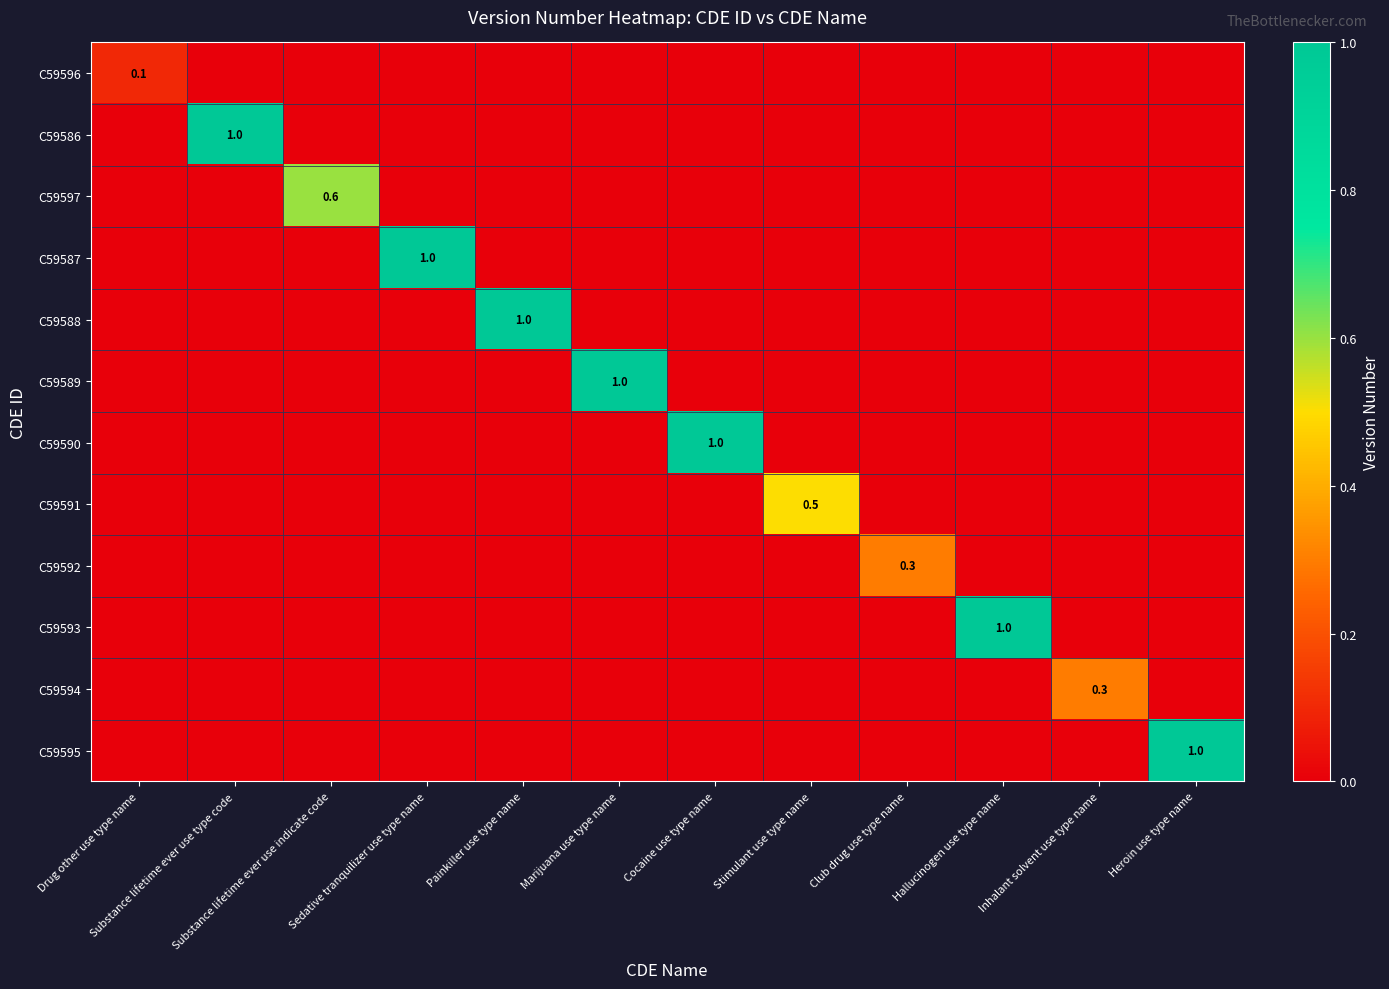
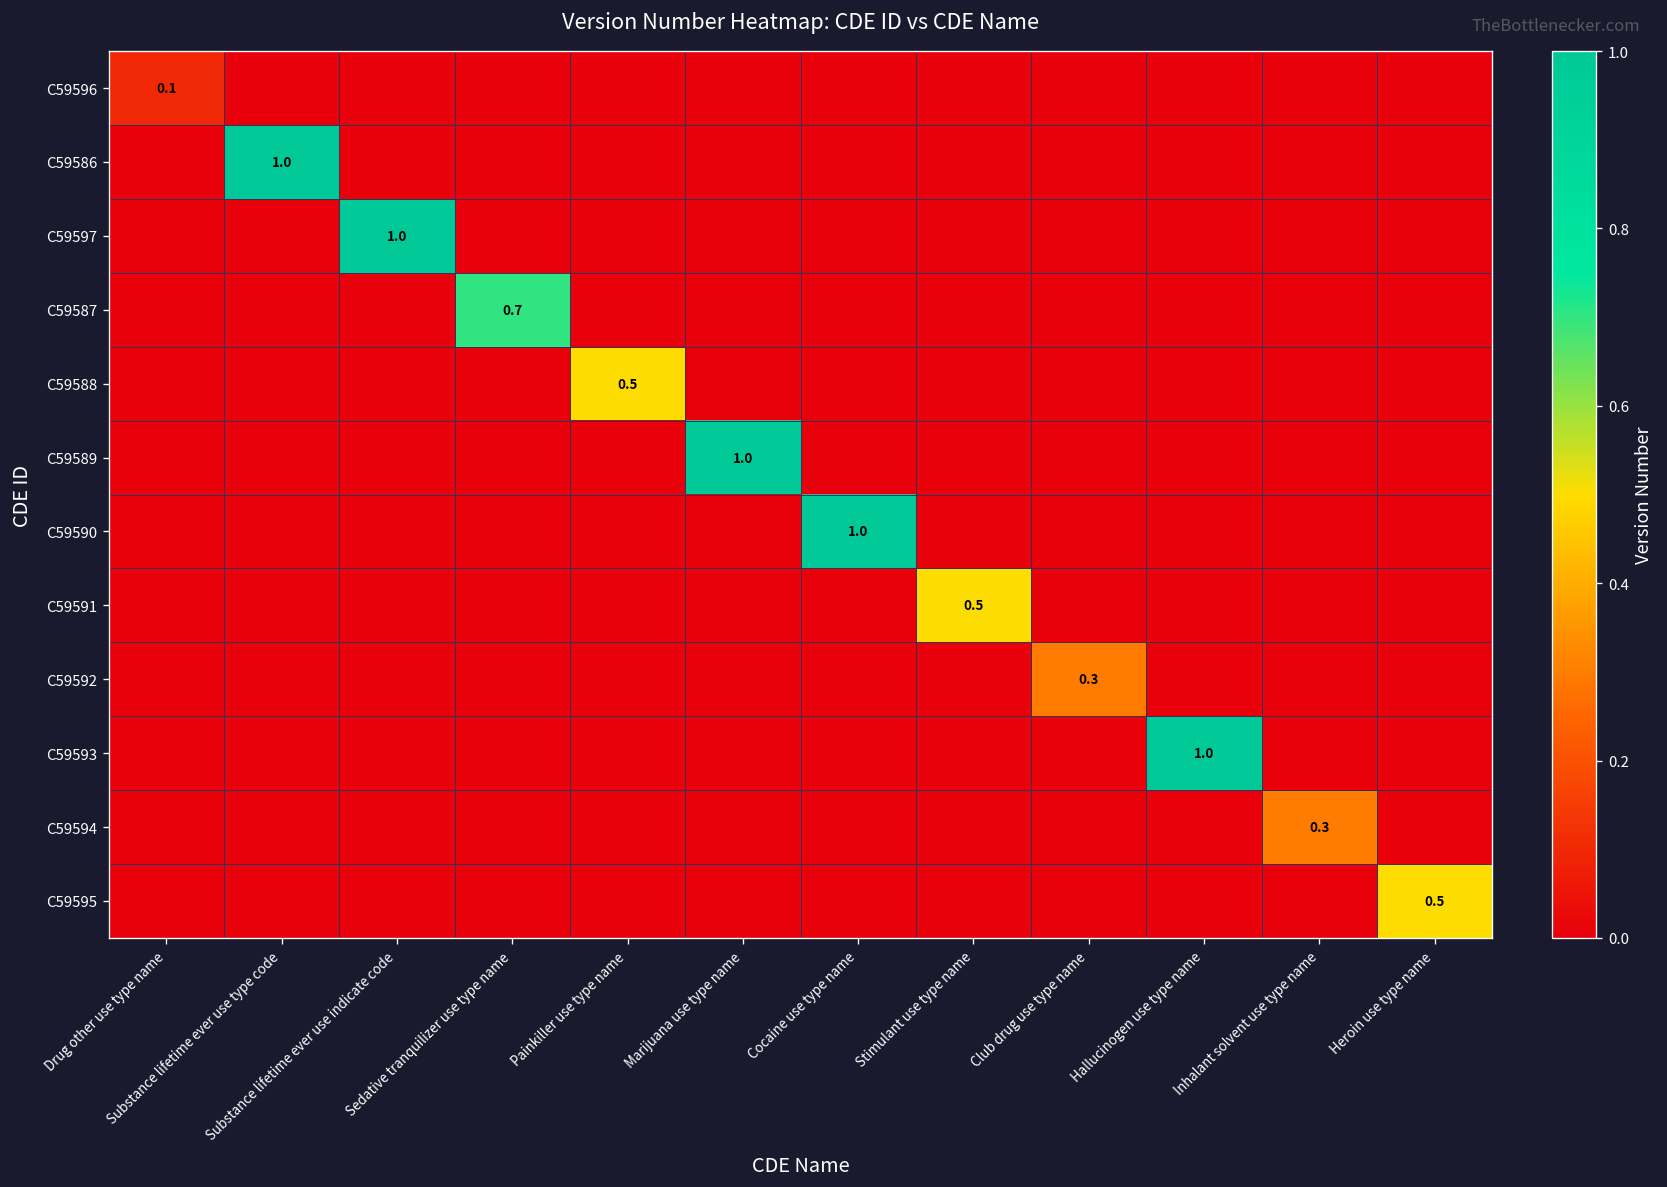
C59597, Substance lifetime ever use indicate code: 0.6 -> 1.0
C59587, Sedative tranquilizer use type name: 1.0 -> 0.7
C59588, Painkiller use type name: 1.0 -> 0.5
C59595, Heroin use type name: 1.0 -> 0.5
